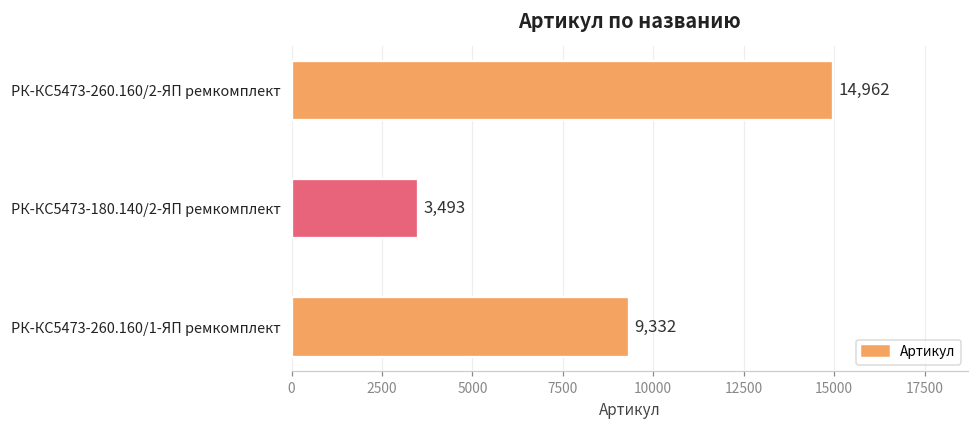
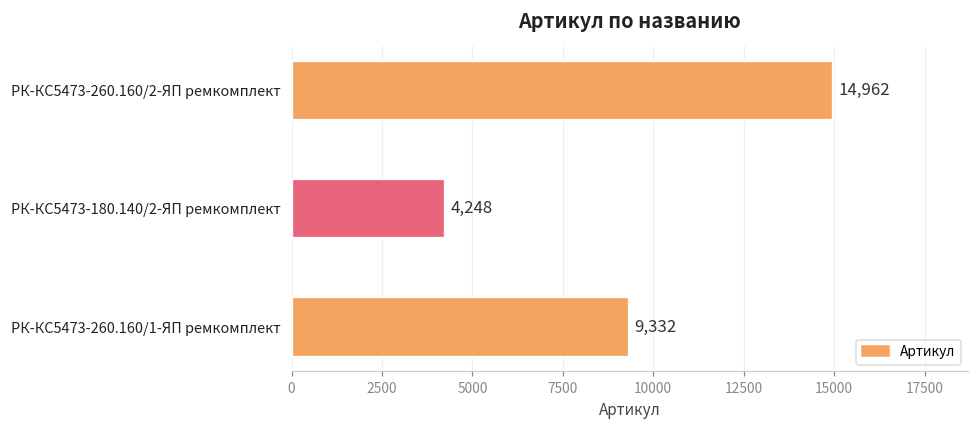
РК-КС5473-180.140/2-ЯП ремкомплект: 3,493 -> 4,248
